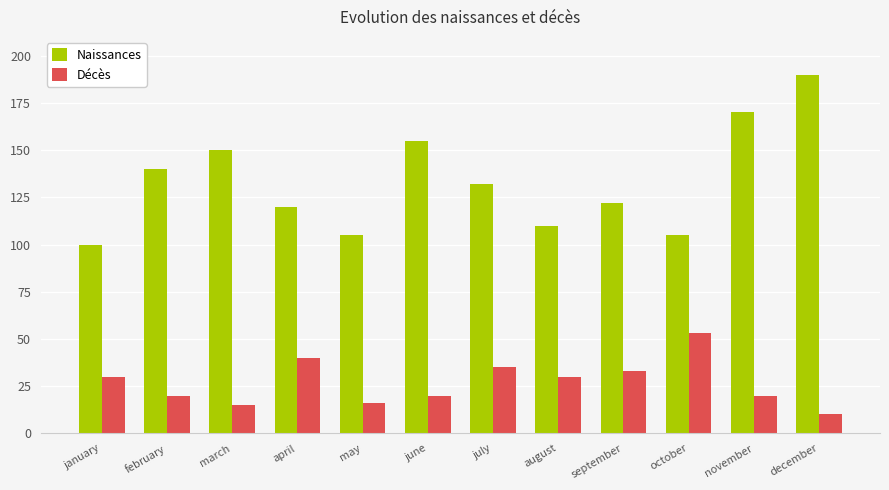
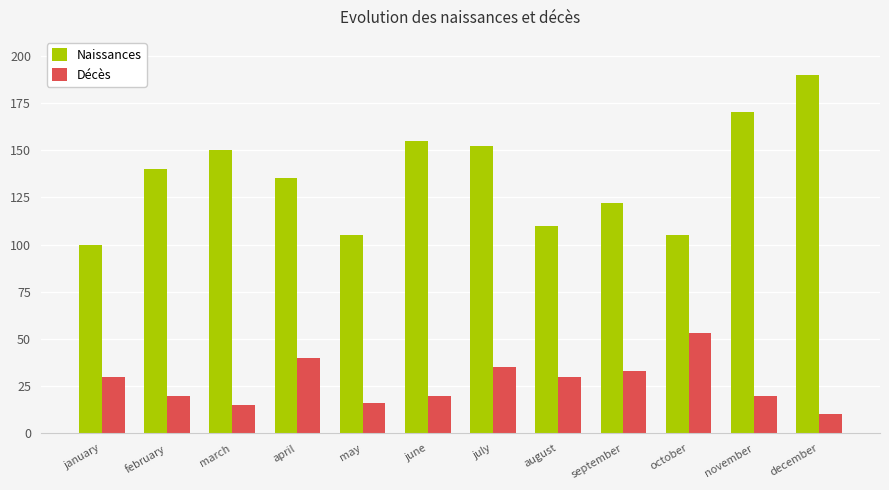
Naissances, april: 120 -> 135
Naissances, july: 132 -> 152
